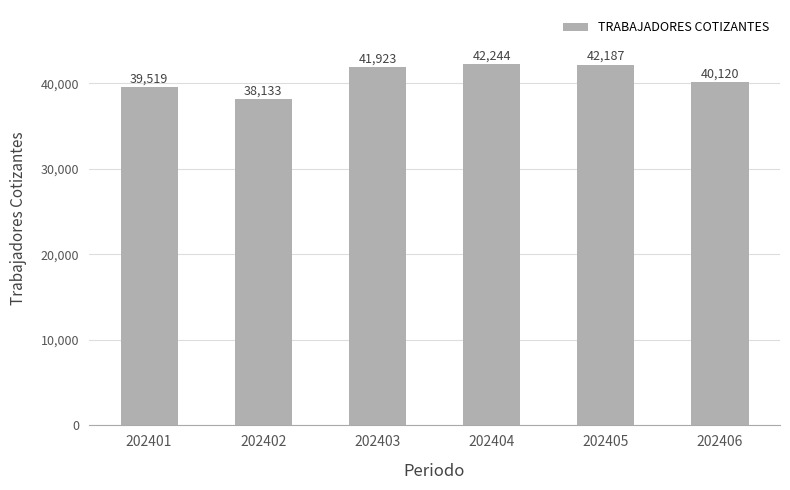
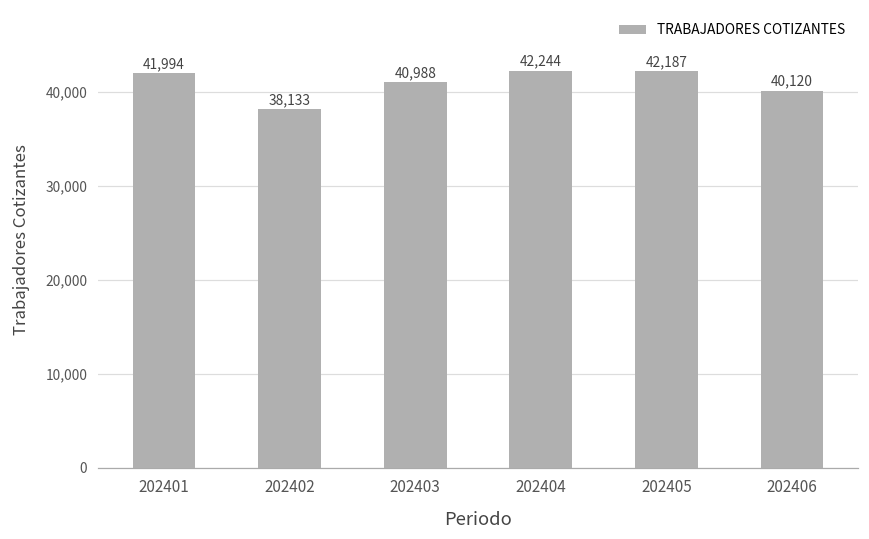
202401: 39,519 -> 41,994
202403: 41,923 -> 40,988
